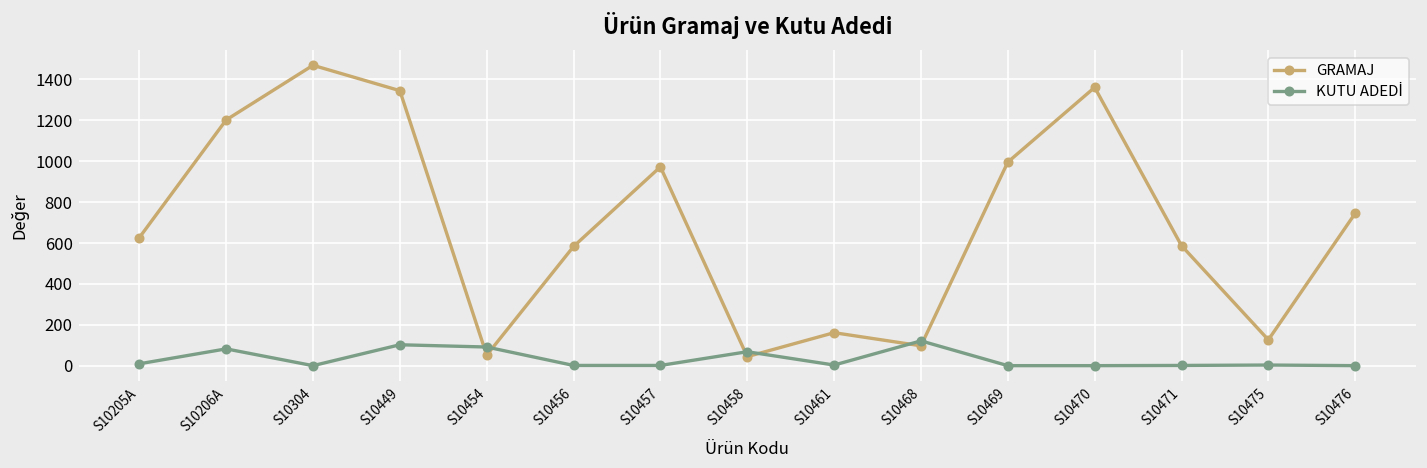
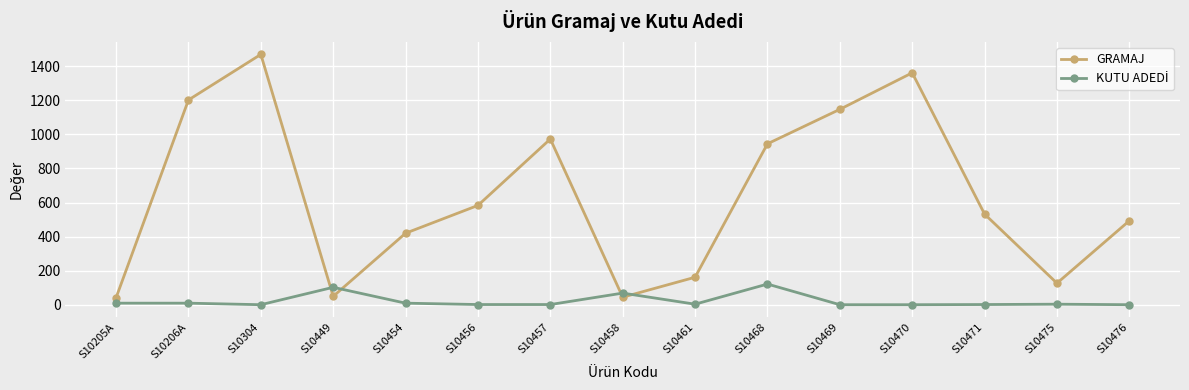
GRAMAJ, S10205A: 630 -> 40
KUTU ADEDİ, S10206A: 80 -> 10
GRAMAJ, S10449: 1340 -> 50
GRAMAJ, S10454: 50 -> 420
KUTU ADEDİ, S10454: 90 -> 10
GRAMAJ, S10468: 100 -> 940
GRAMAJ, S10469: 1000 -> 1150
GRAMAJ, S10471: 590 -> 530
GRAMAJ, S10476: 750 -> 490
